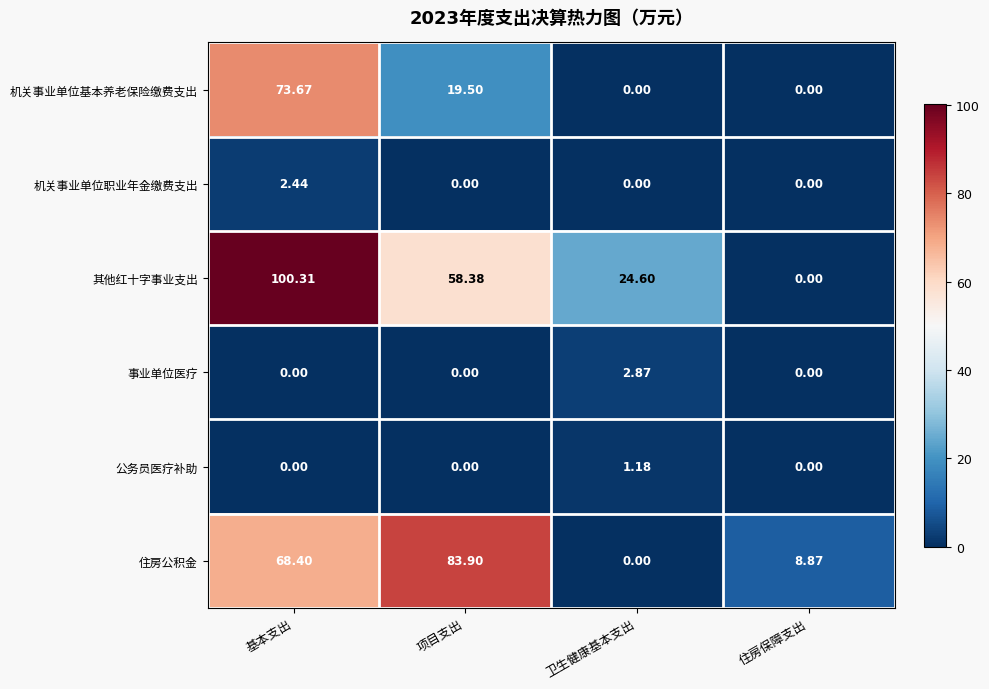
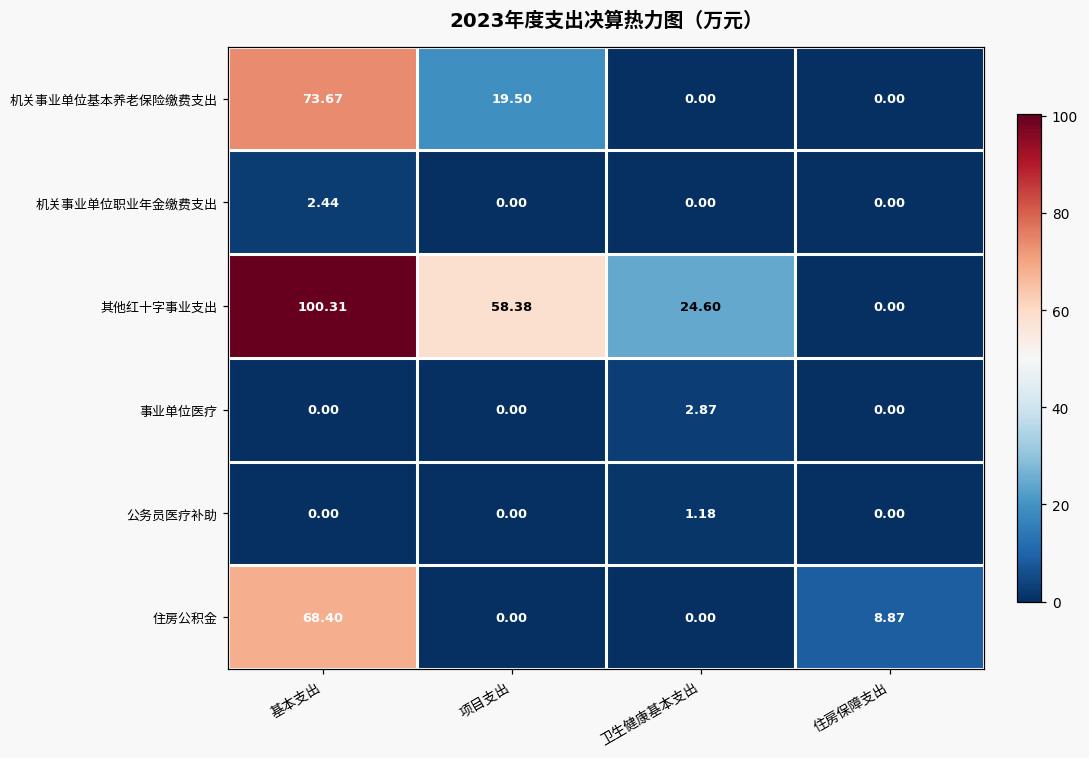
住房公积金, 项目支出: 83.90 -> 0.00
